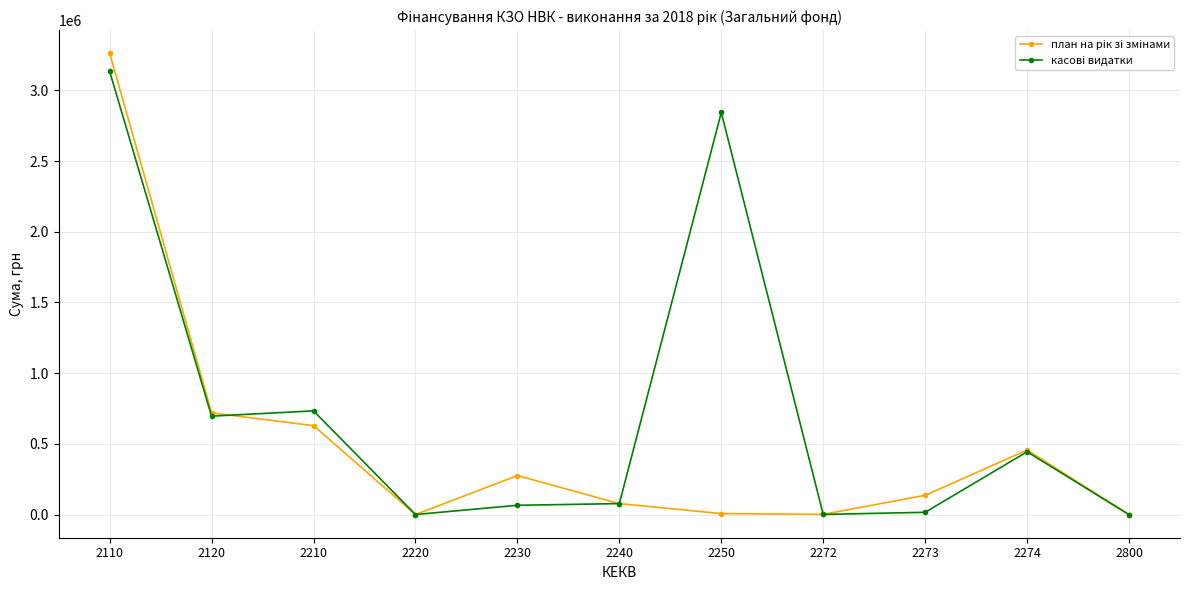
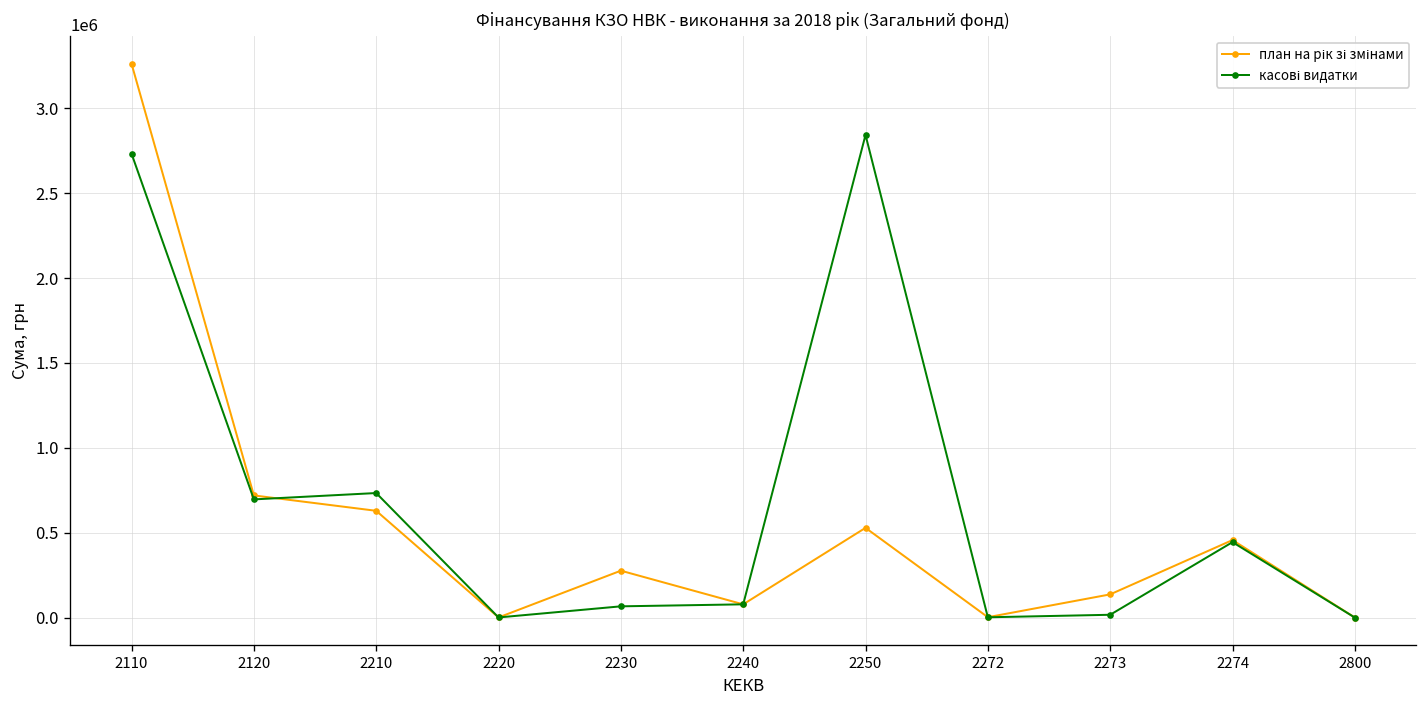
касові видатки, 2110: 3130000 -> 2730000
план на рік зі змінами, 2250: 10000 -> 530000
